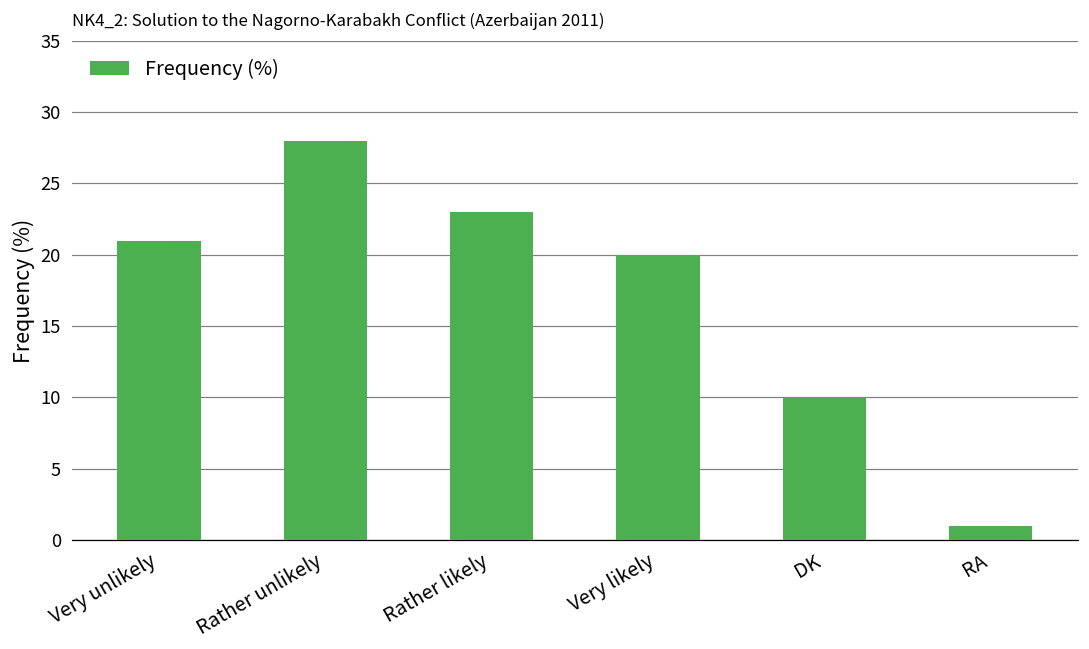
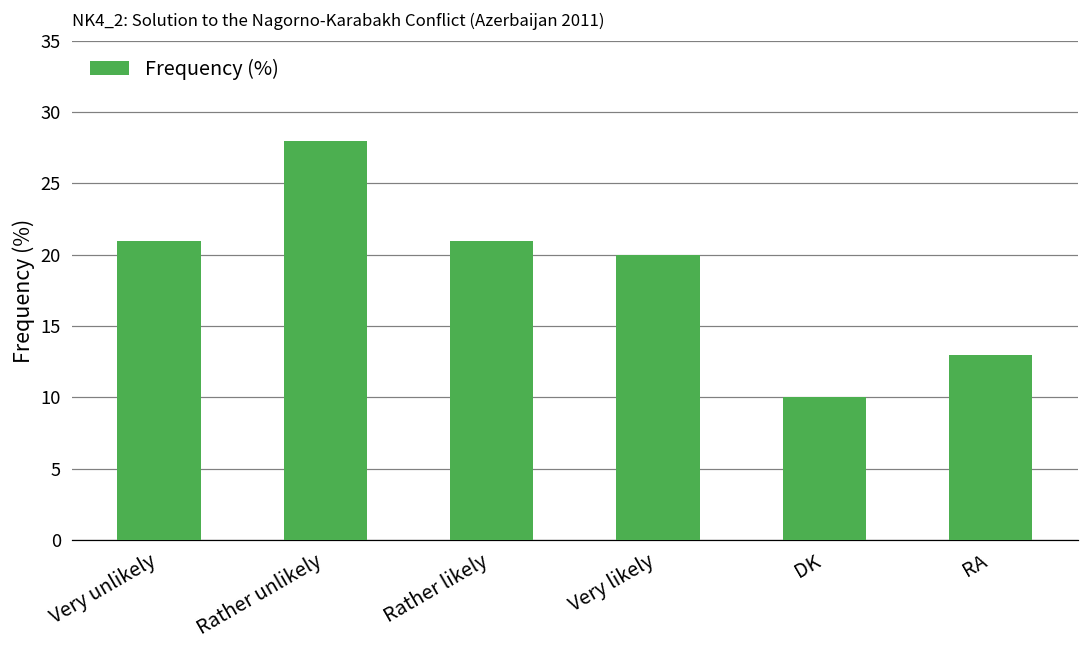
Rather likely: 23 -> 21
RA: 1 -> 13
